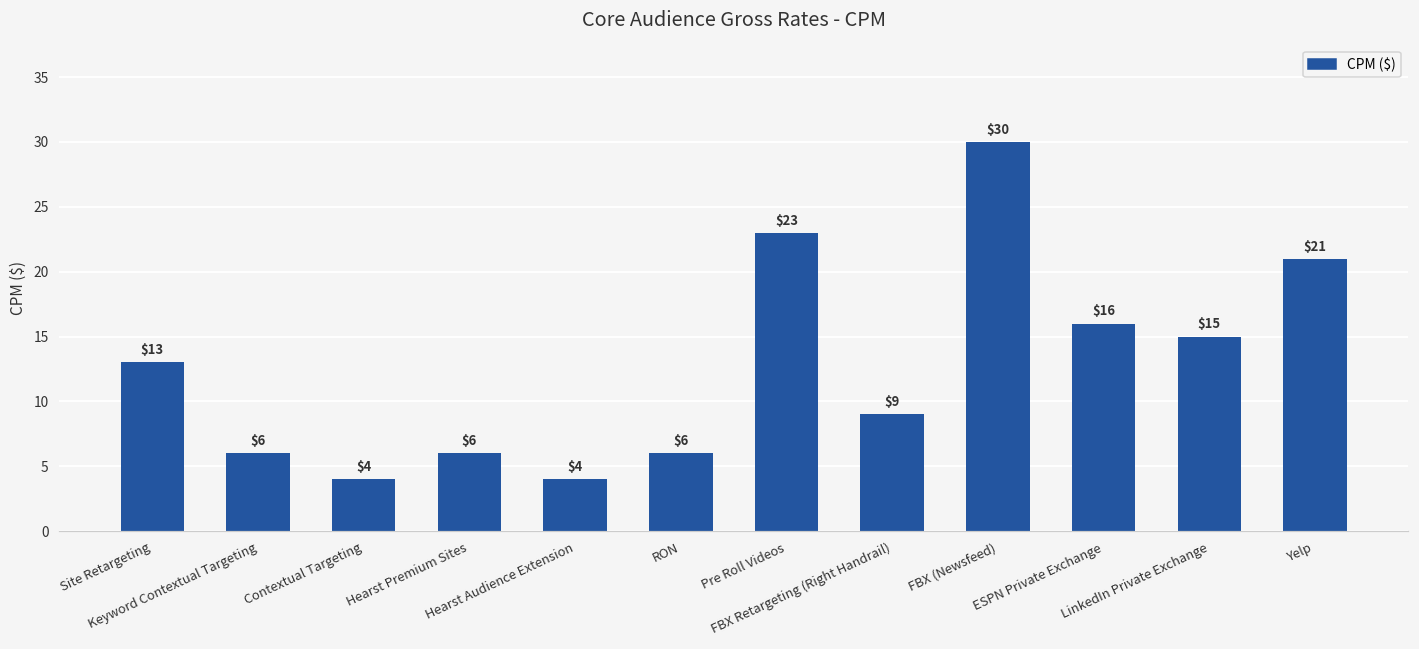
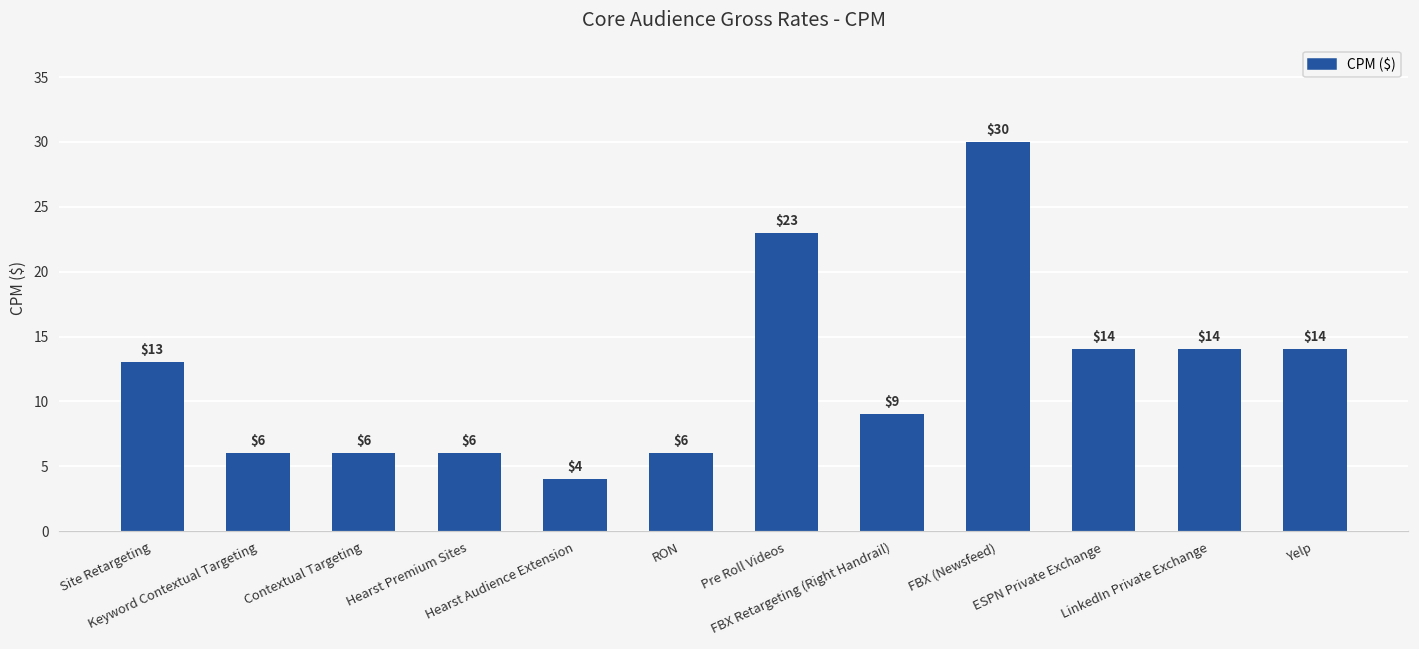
Contextual Targeting: $4 -> $6
ESPN Private Exchange: $16 -> $14
LinkedIn Private Exchange: $15 -> $14
Yelp: $21 -> $14
